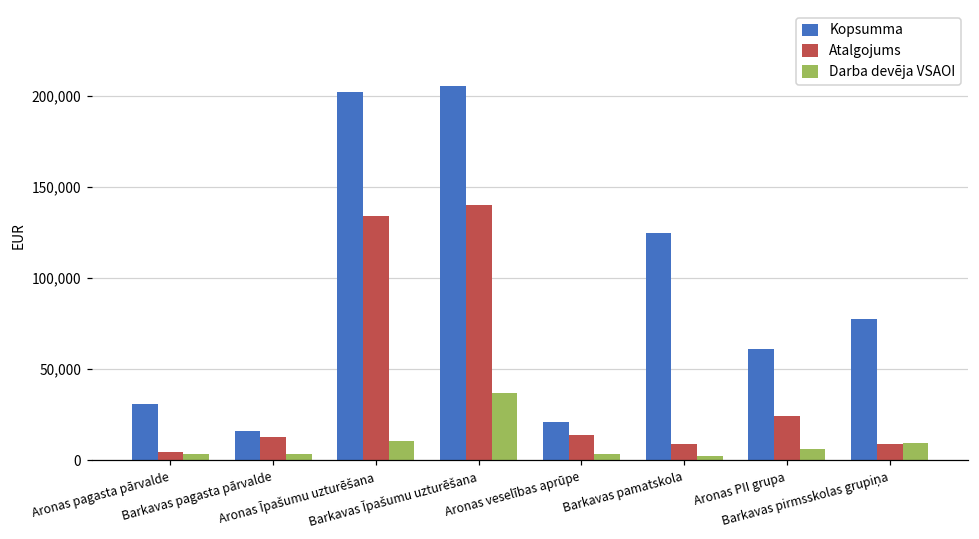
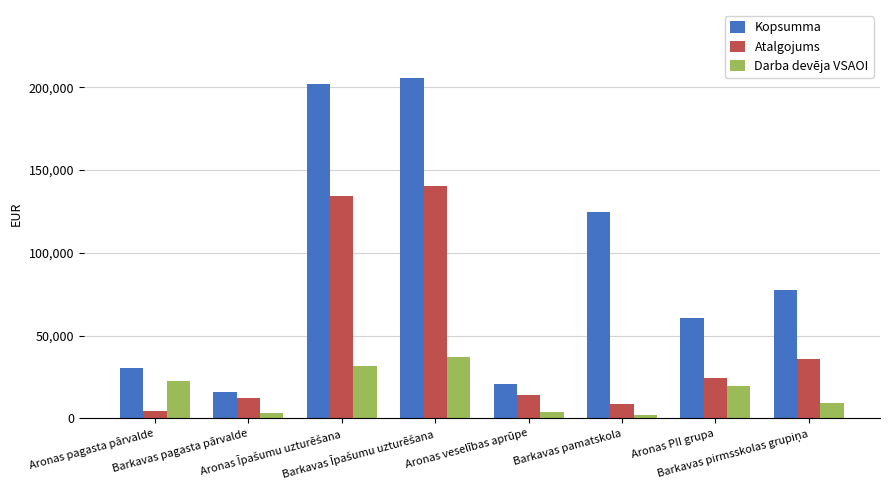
Darba devēja VSAOI, Aronas pagasta pārvalde: 3,000 -> 23,000
Darba devēja VSAOI, Aronas Īpašumu uzturēšana: 10,000 -> 32,000
Darba devēja VSAOI, Aronas PII grupa: 6,000 -> 19,000
Atalgojums, Barkavas pirmsskolas grupiņa: 9,000 -> 36,000
